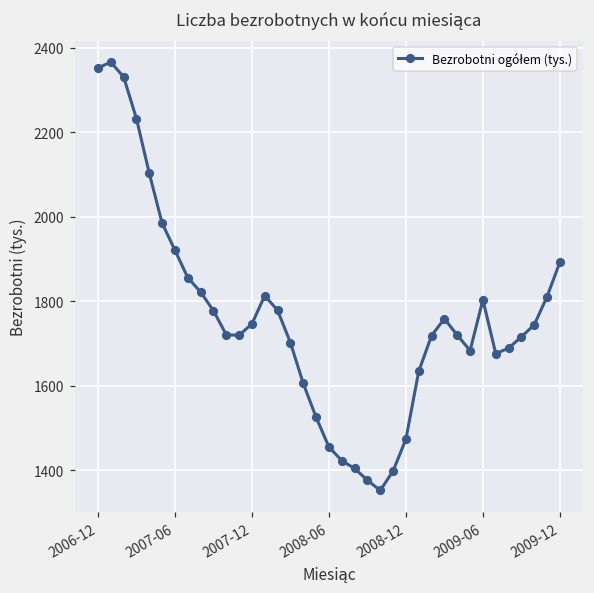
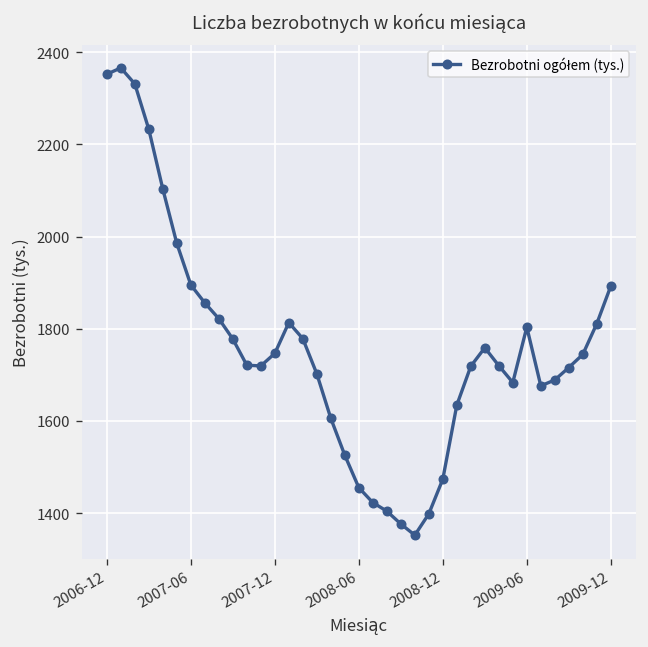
2007-06: 1920 -> 1900
